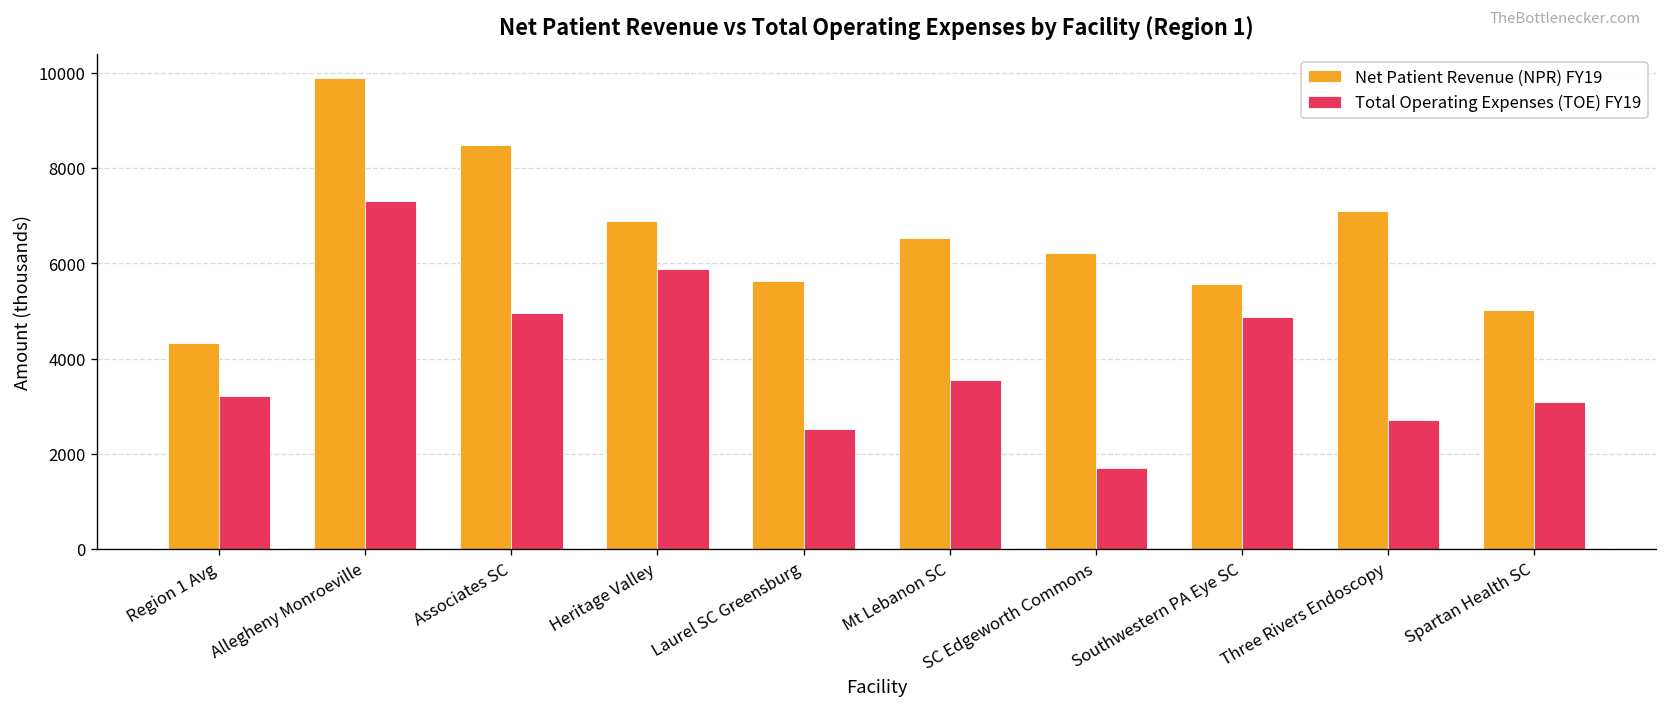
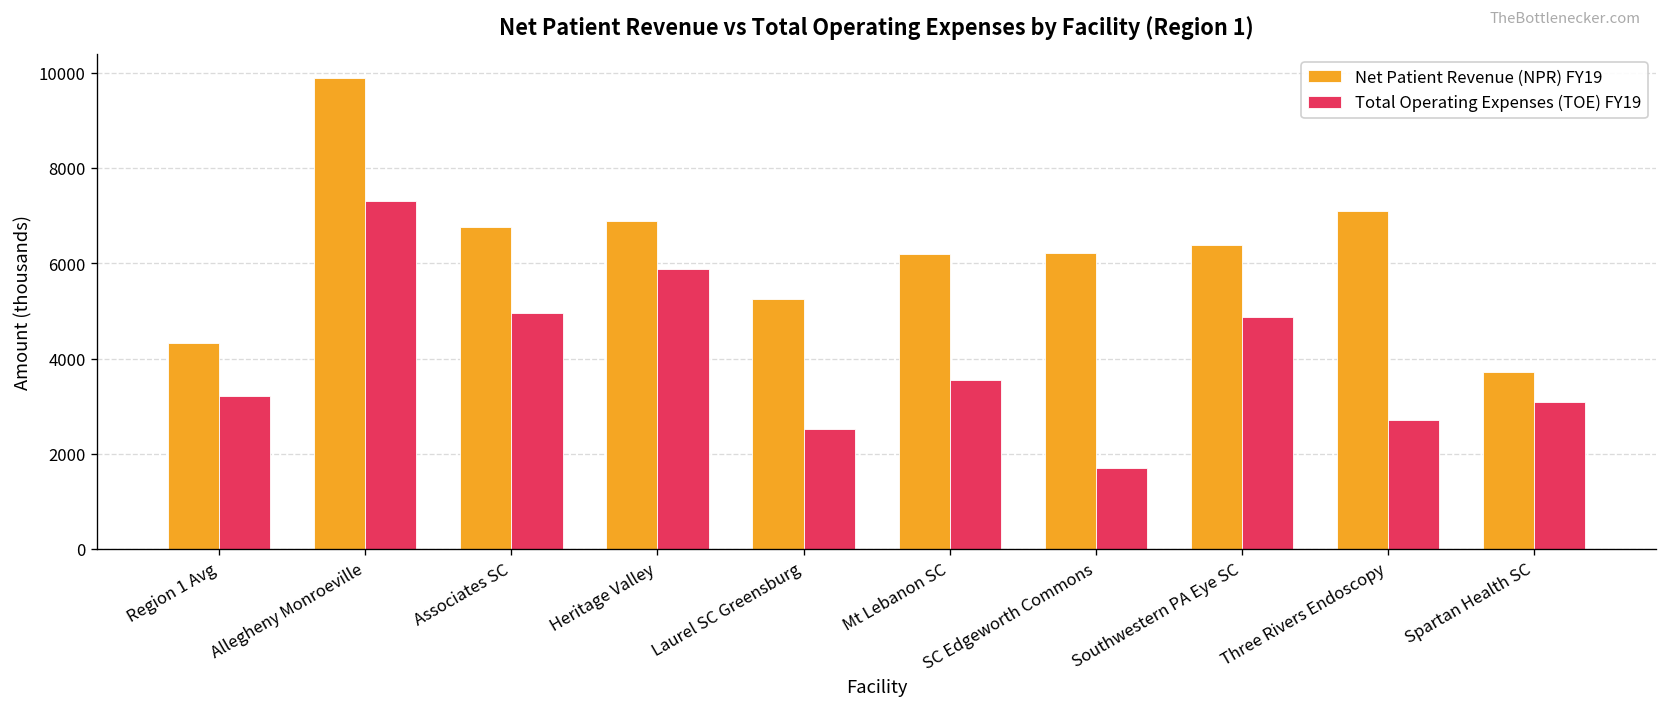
Net Patient Revenue (NPR) FY19, Associates SC: 8500 -> 6800
Net Patient Revenue (NPR) FY19, Laurel SC Greensburg: 5600 -> 5200
Net Patient Revenue (NPR) FY19, Mt Lebanon SC: 6500 -> 6200
Net Patient Revenue (NPR) FY19, Southwestern PA Eye SC: 5600 -> 6400
Net Patient Revenue (NPR) FY19, Spartan Health SC: 5000 -> 3700
